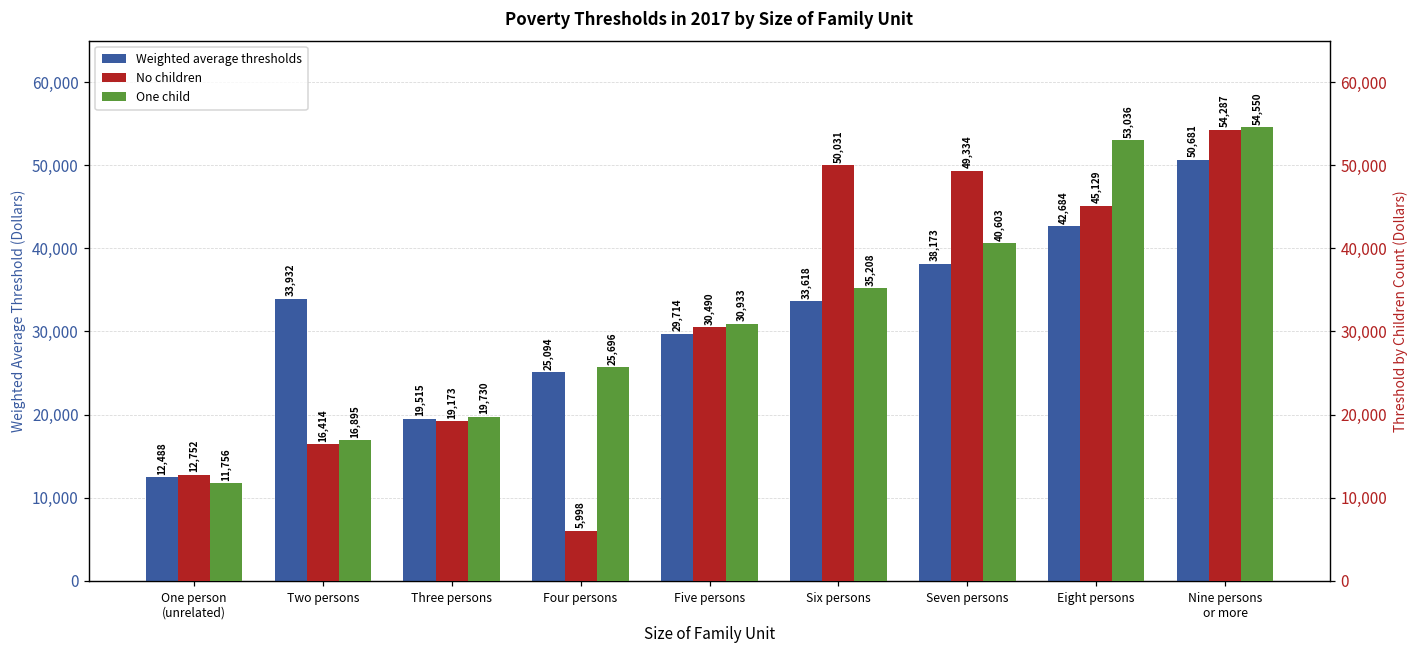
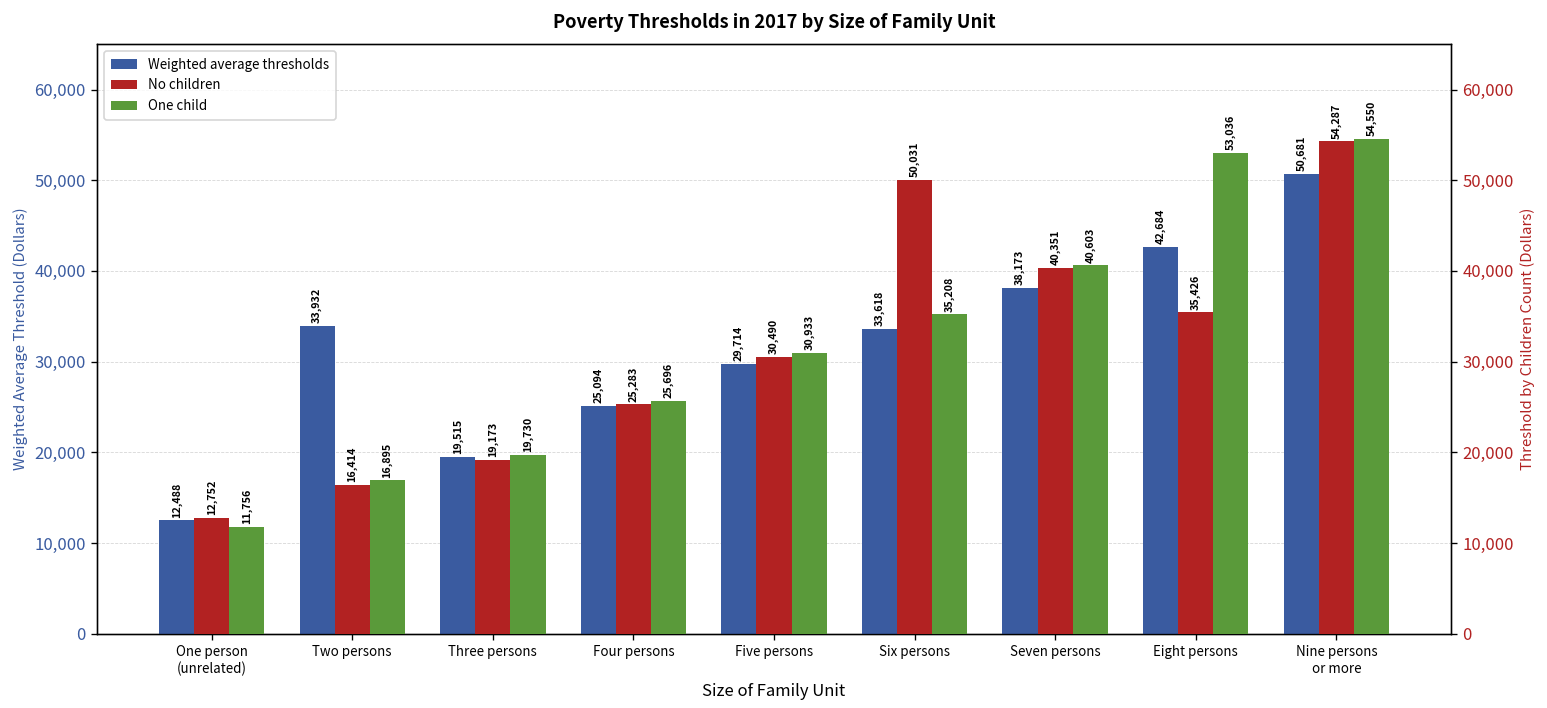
No children, Four persons: 5,998 -> 25,283
No children, Seven persons: 49,334 -> 40,351
No children, Eight persons: 45,129 -> 35,426
